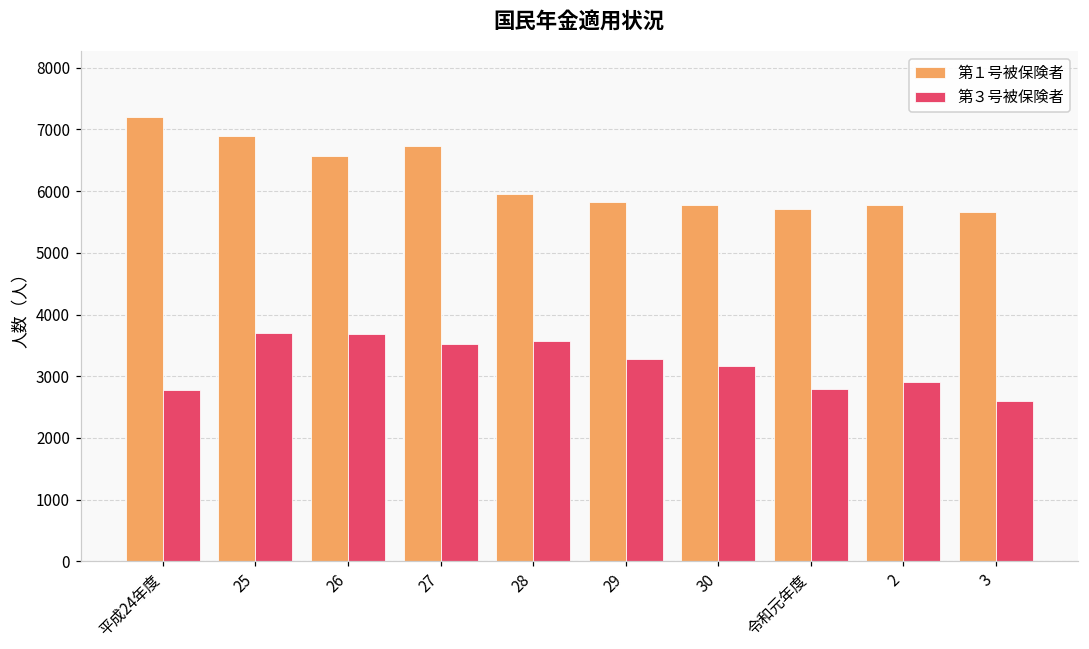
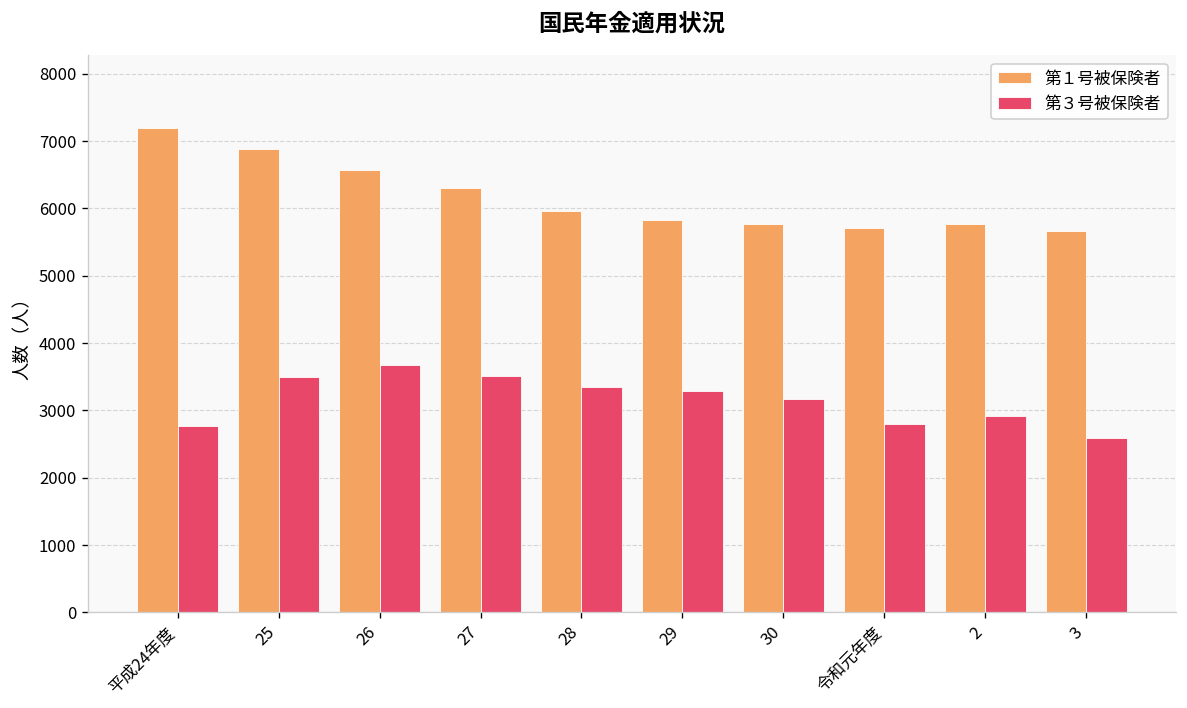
第３号被保険者, 25: 3700 -> 3500
第１号被保険者, 27: 6700 -> 6300
第３号被保険者, 28: 3600 -> 3300
